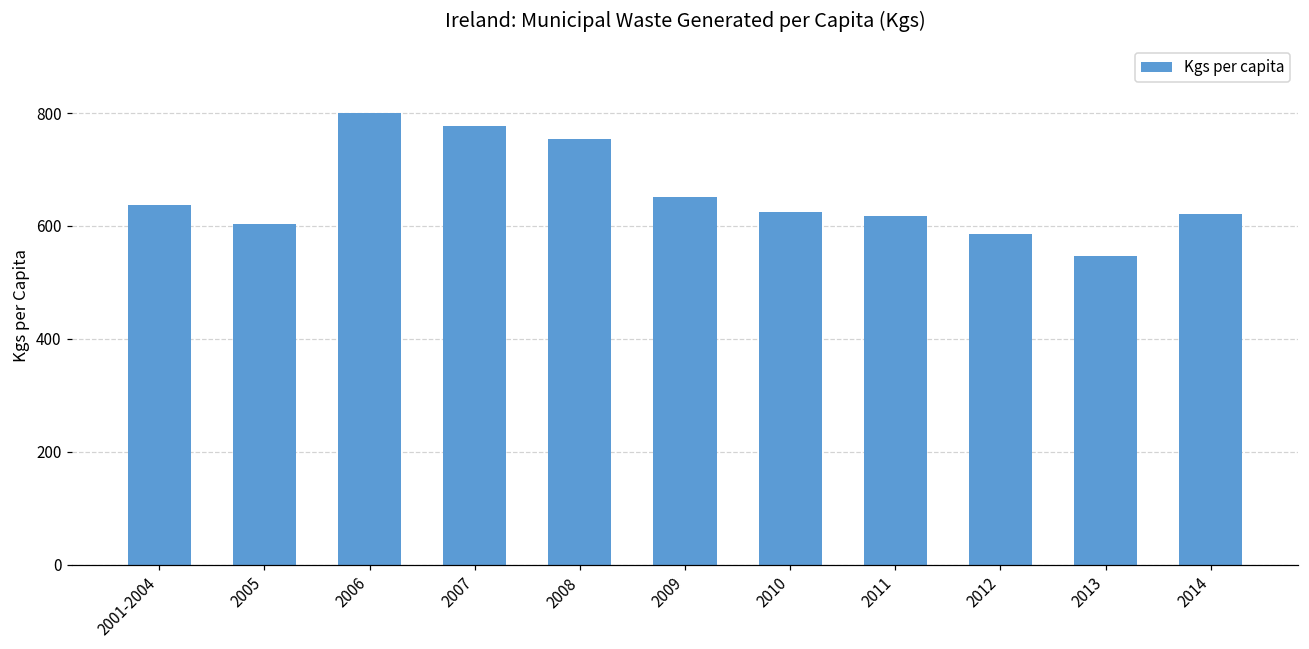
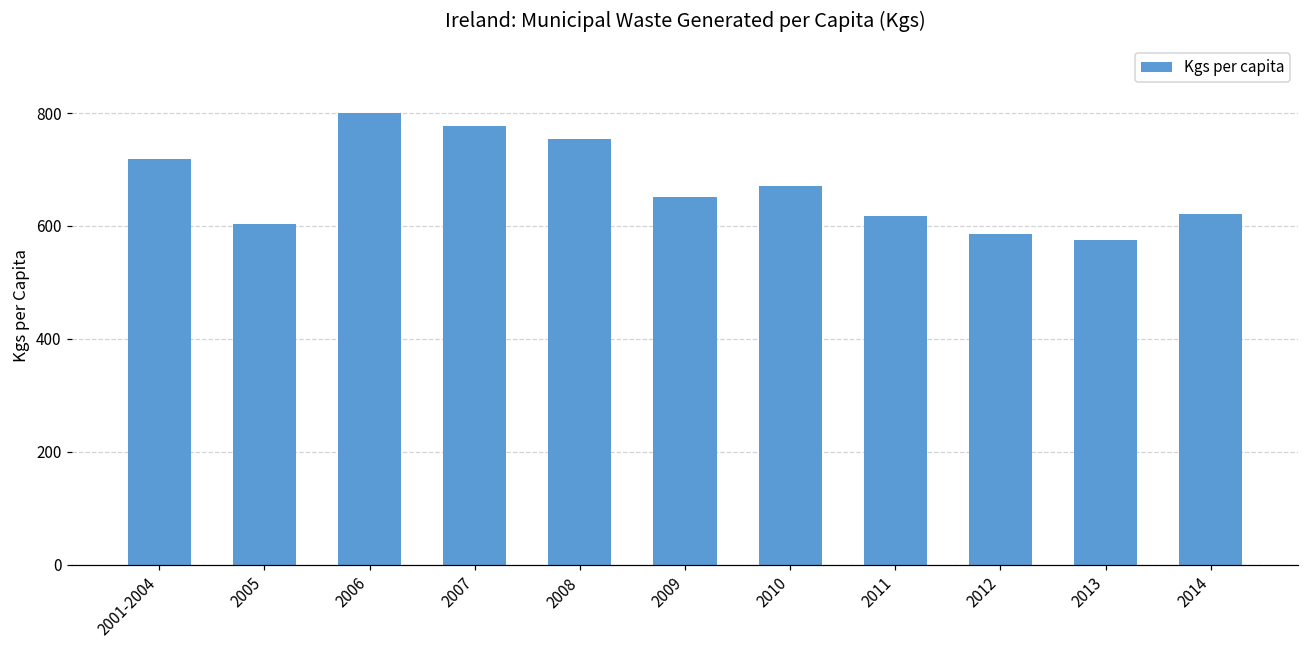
2001-2004: 640 -> 720
2010: 620 -> 670
2013: 550 -> 580
